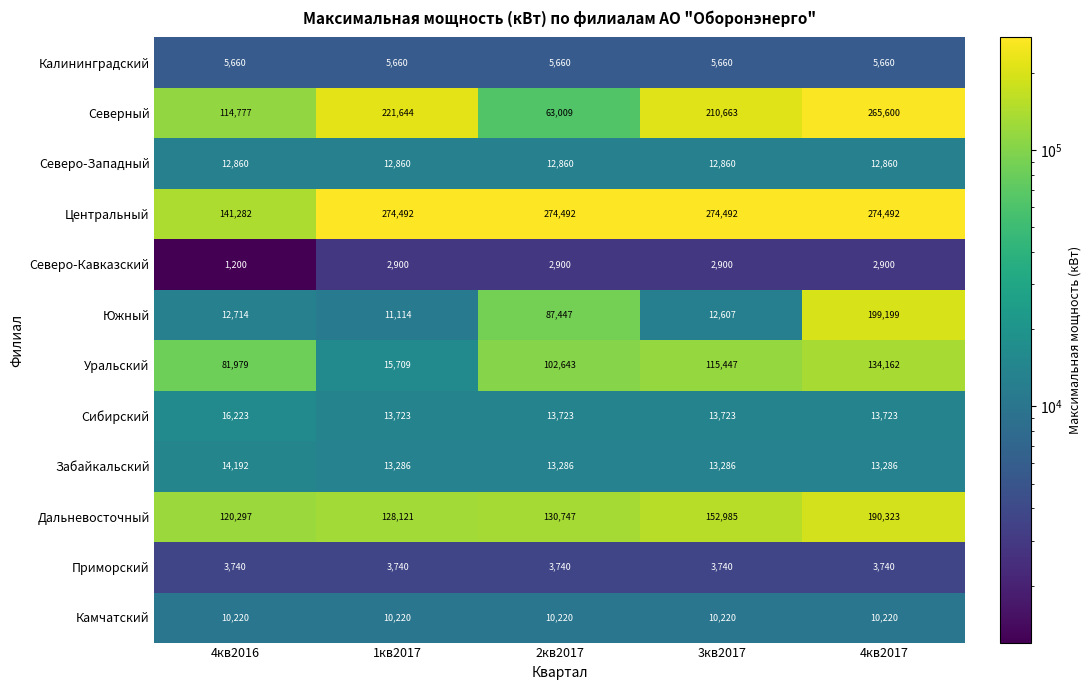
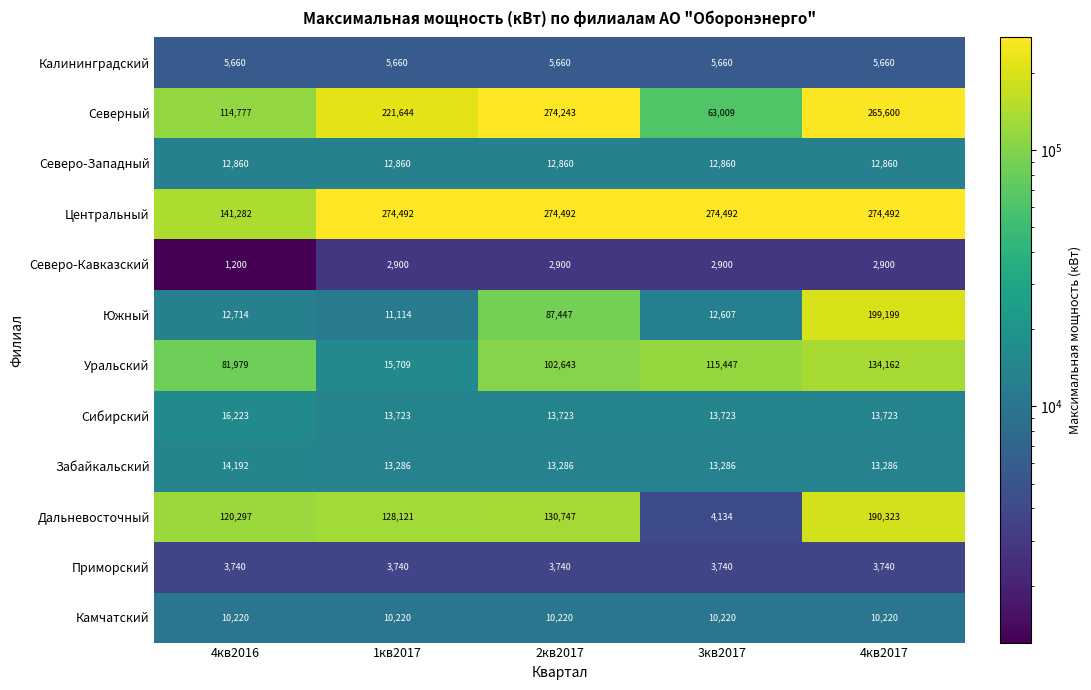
Северный, 2кв2017: 63,009 -> 274,243
Северный, 3кв2017: 210,663 -> 63,009
Дальневосточный, 3кв2017: 152,985 -> 4,134
